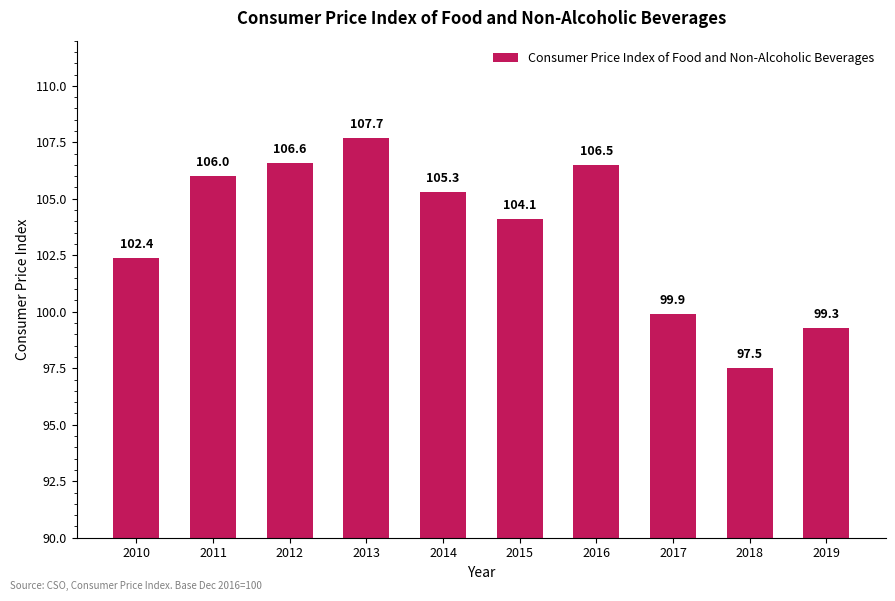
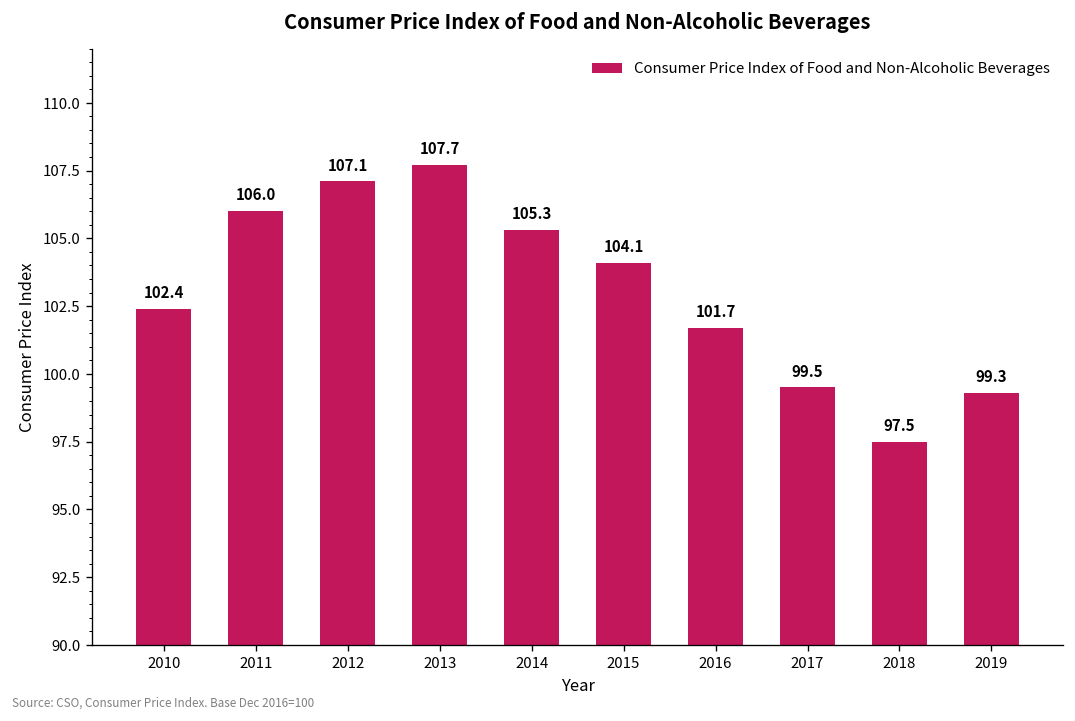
2012: 106.6 -> 107.1
2016: 106.5 -> 101.7
2017: 99.9 -> 99.5
